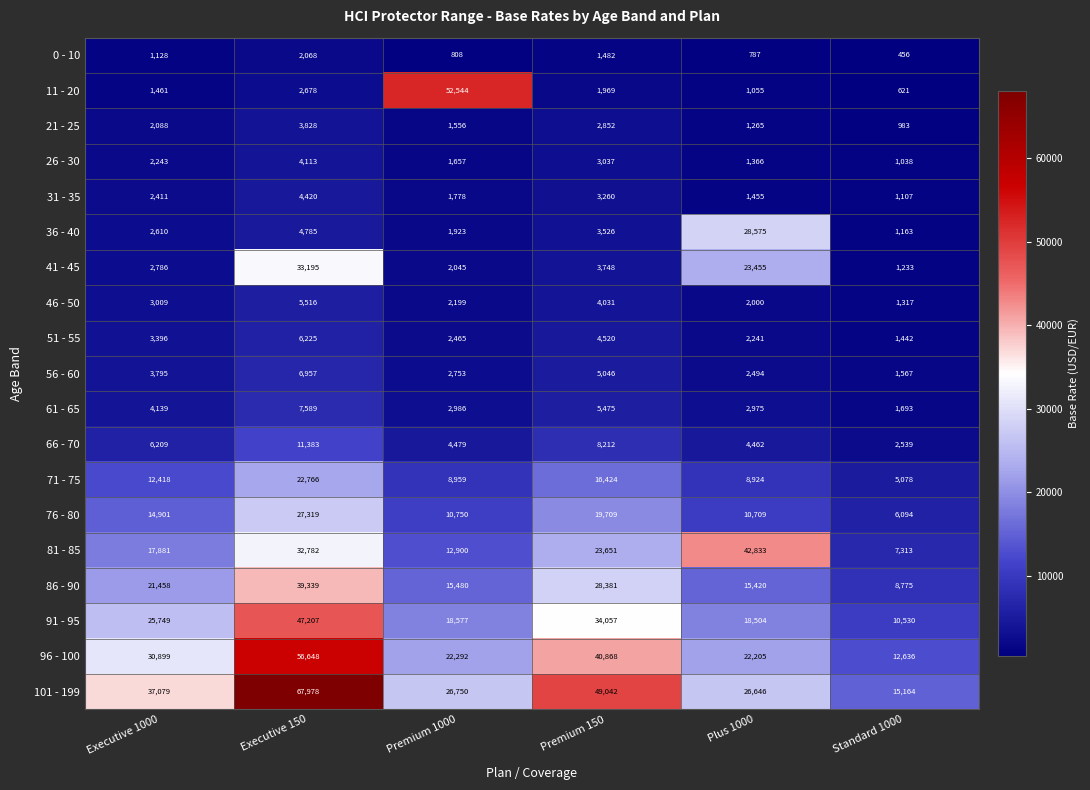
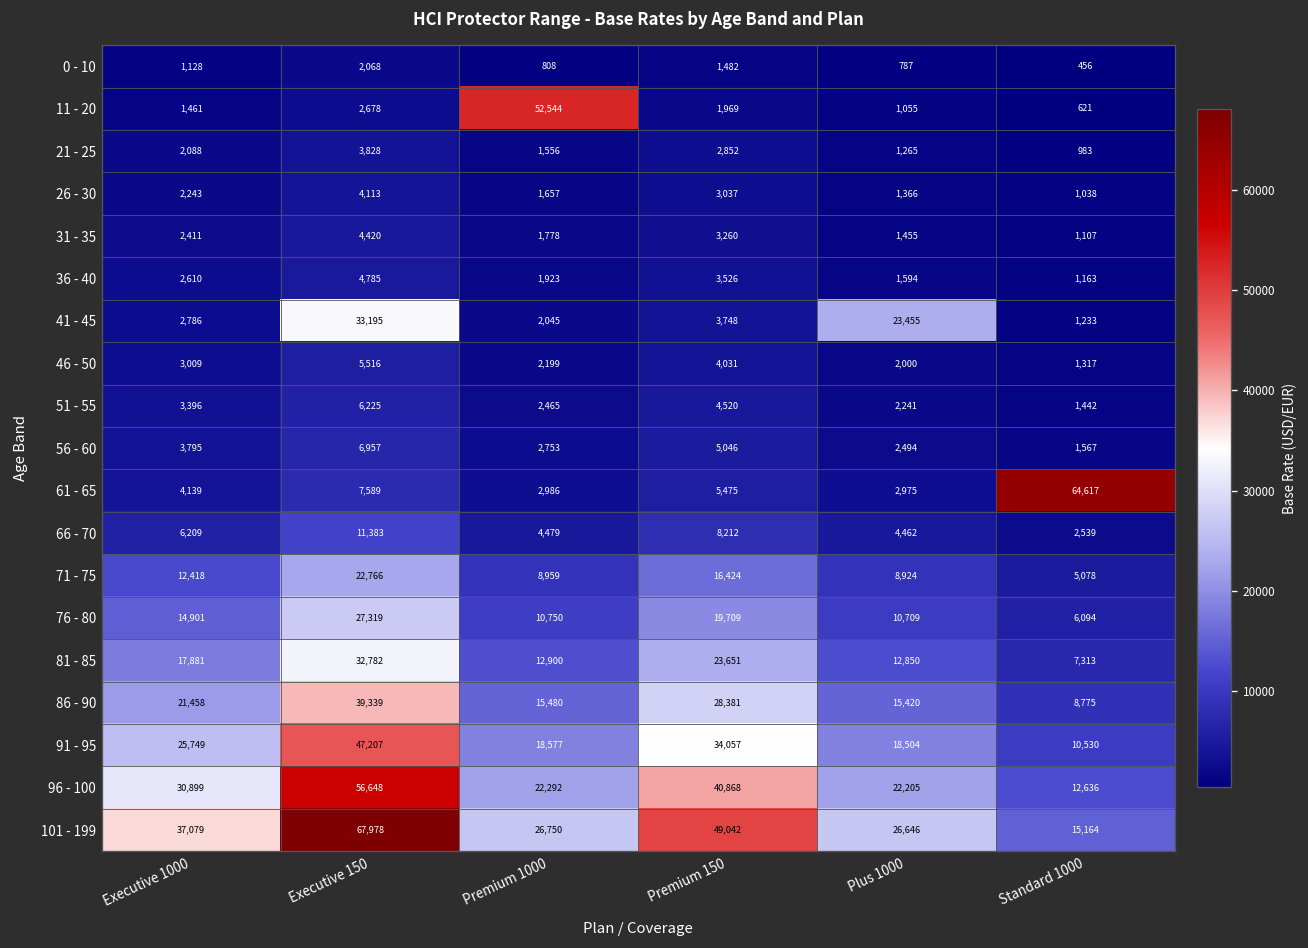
36 - 40, Plus 1000: 28,575 -> 1,594
61 - 65, Standard 1000: 1,693 -> 64,617
81 - 85, Plus 1000: 42,833 -> 12,850
